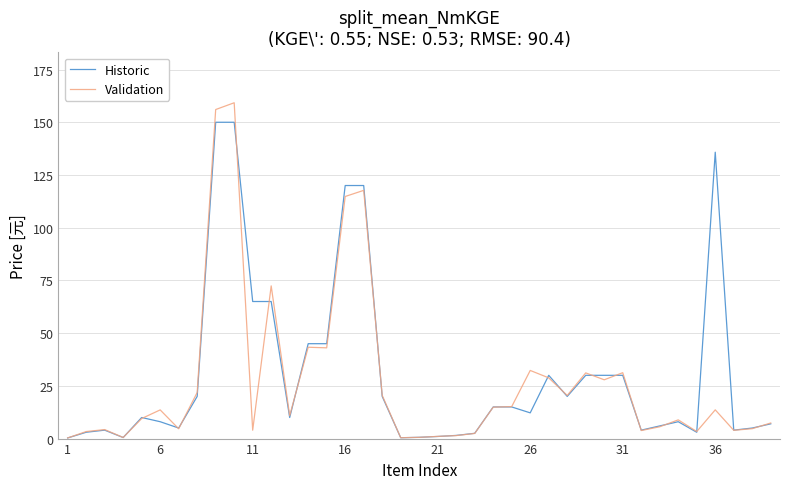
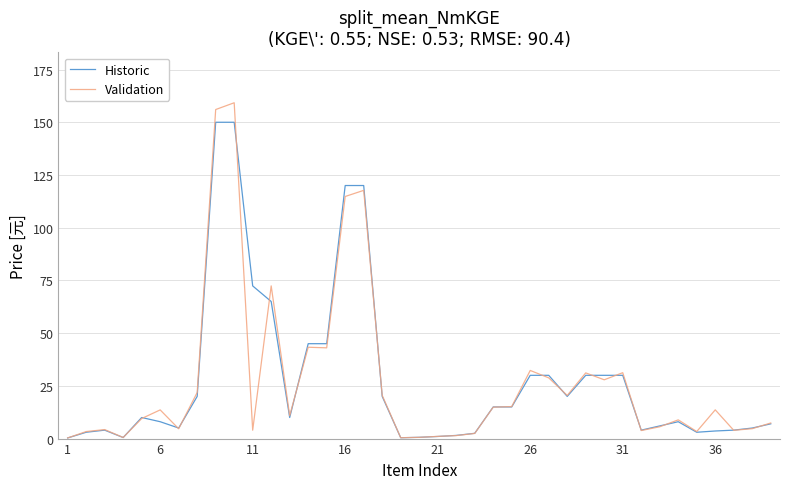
Historic, 11: 65 -> 72
Historic, 26: 12 -> 30
Historic, 36: 136 -> 4
